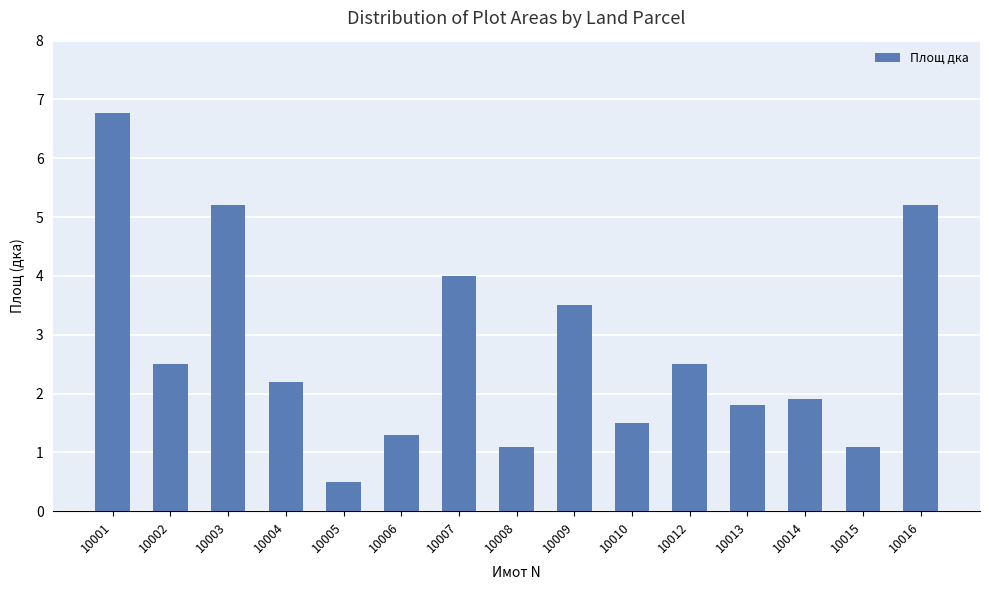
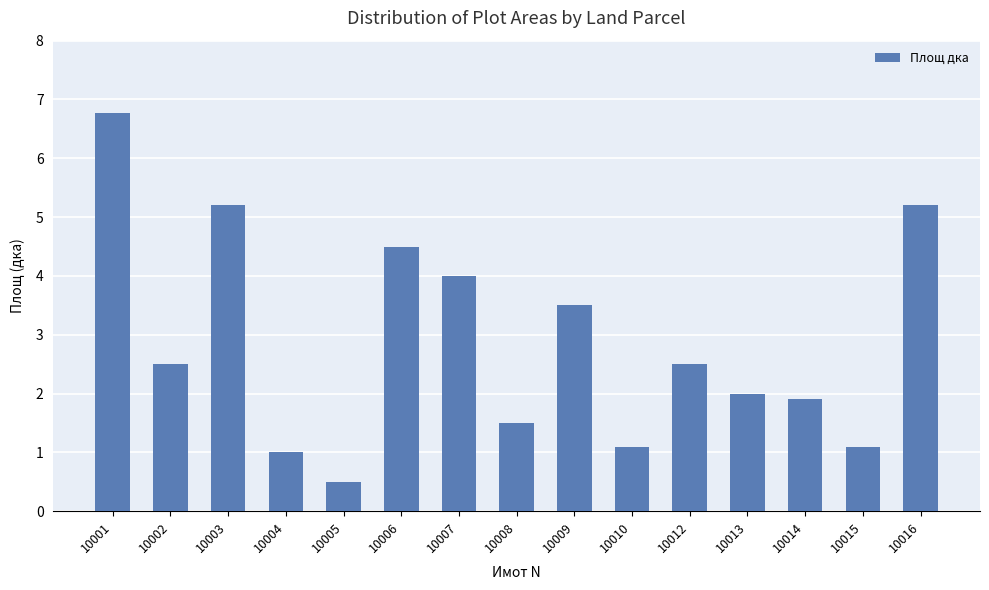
10004: 2.2 -> 1.0
10006: 1.3 -> 4.5
10008: 1.1 -> 1.5
10010: 1.5 -> 1.1
10013: 1.8 -> 2.0
